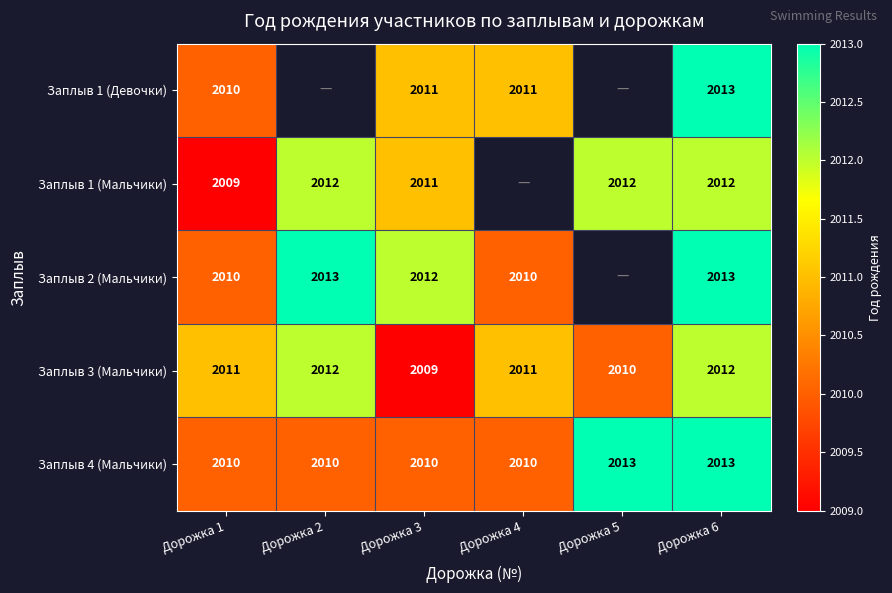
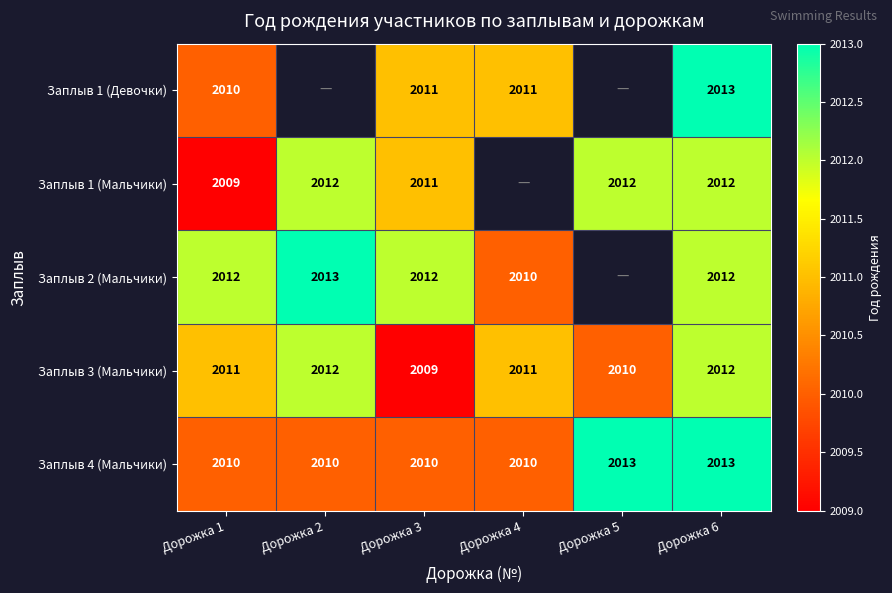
Заплыв 2 (Мальчики), Дорожка 1: 2010 -> 2012
Заплыв 2 (Мальчики), Дорожка 6: 2013 -> 2012
